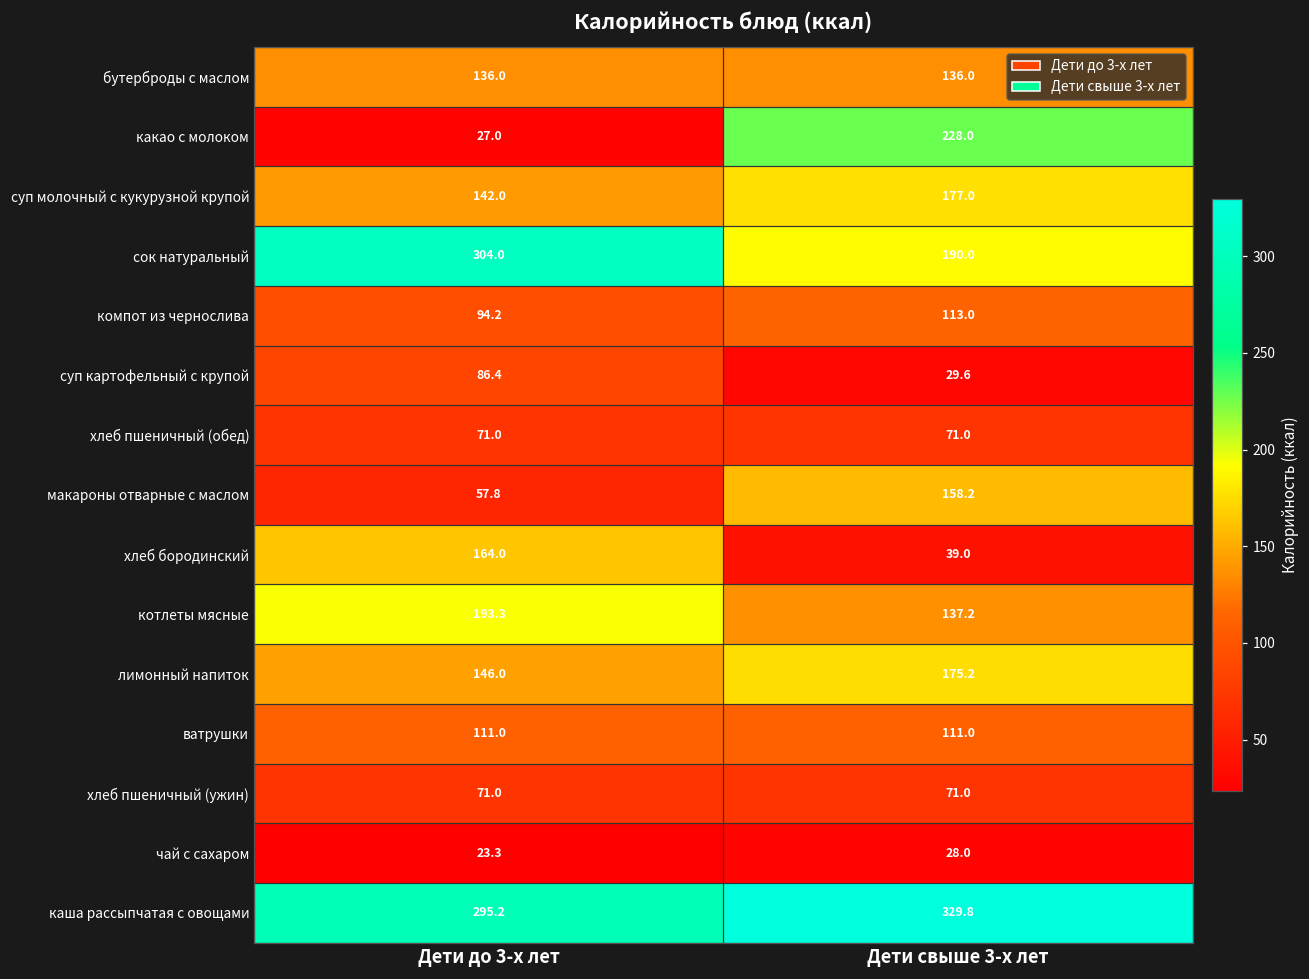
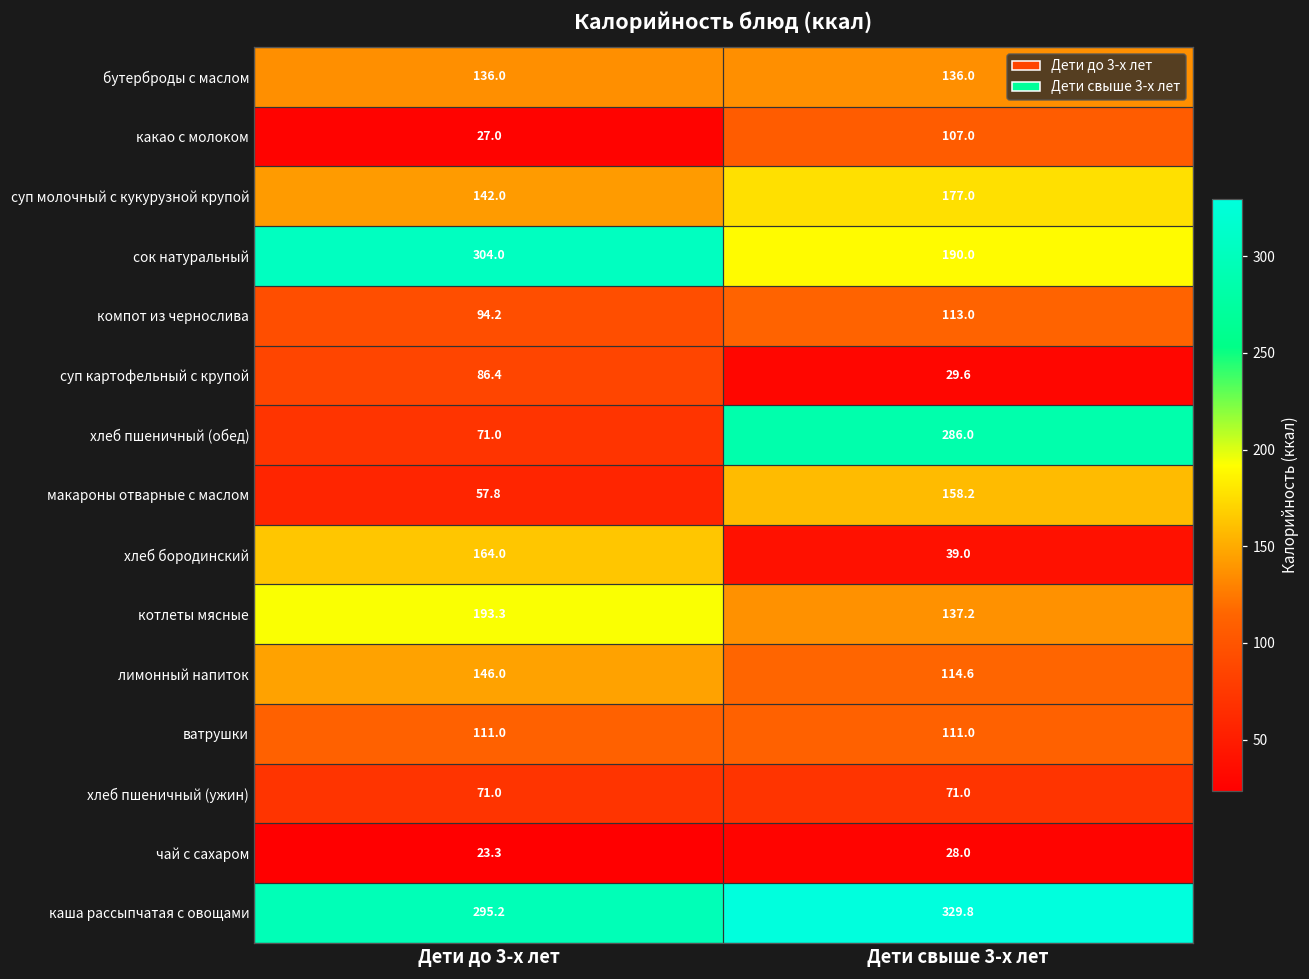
какао с молоком, Дети свыше 3-х лет: 228.0 -> 107.0
хлеб пшеничный (обед), Дети свыше 3-х лет: 71.0 -> 286.0
лимонный напиток, Дети свыше 3-х лет: 175.2 -> 114.6
